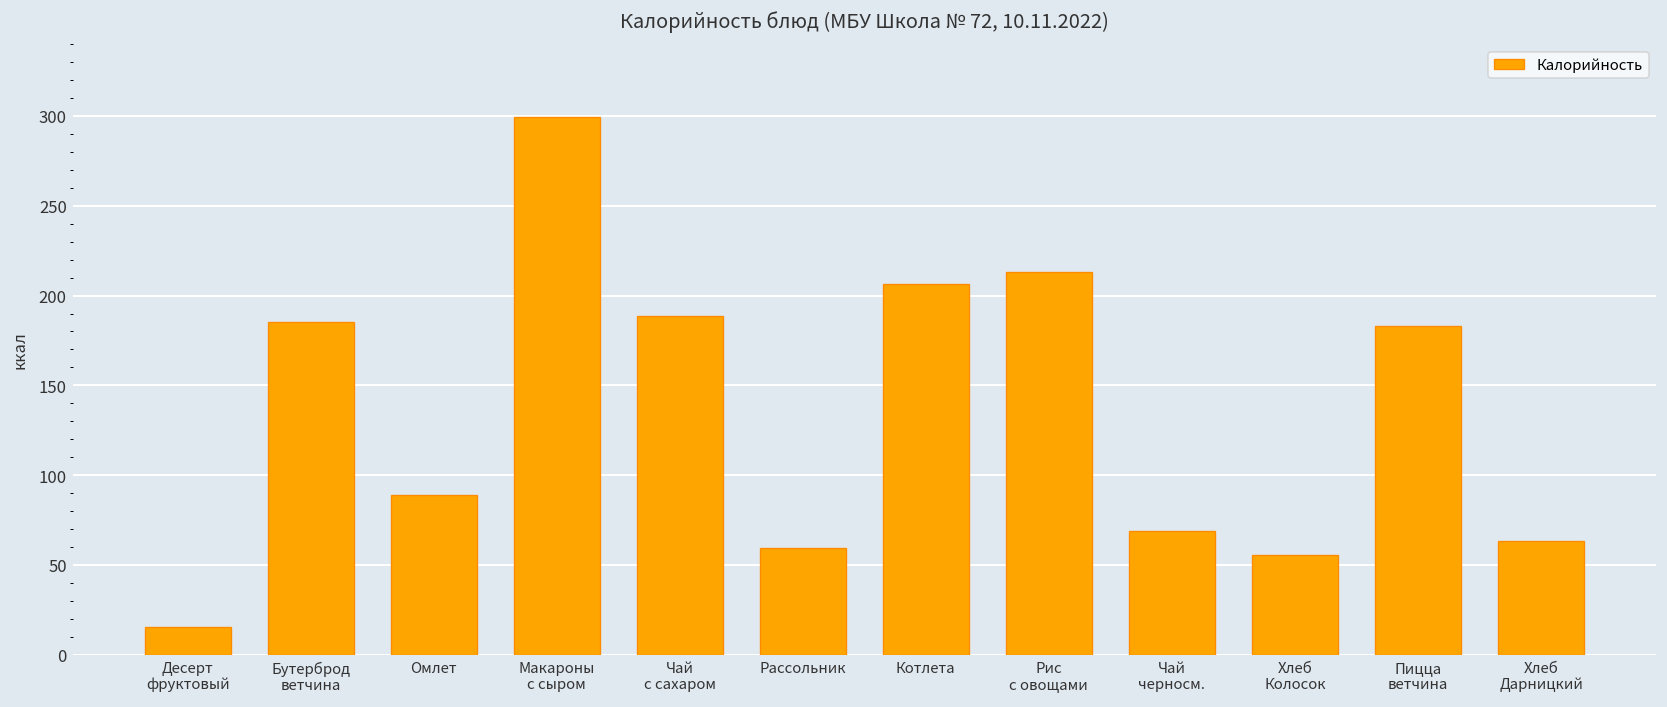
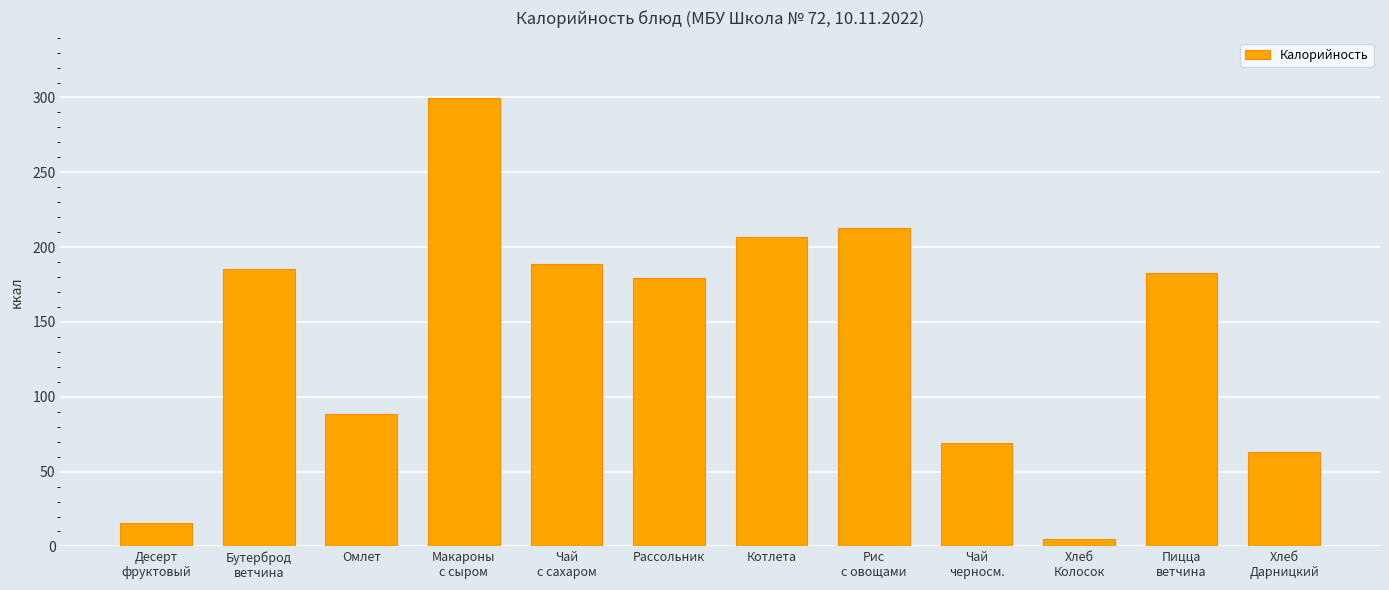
Рассольник: 59 -> 179
Хлеб Колосок: 56 -> 5
